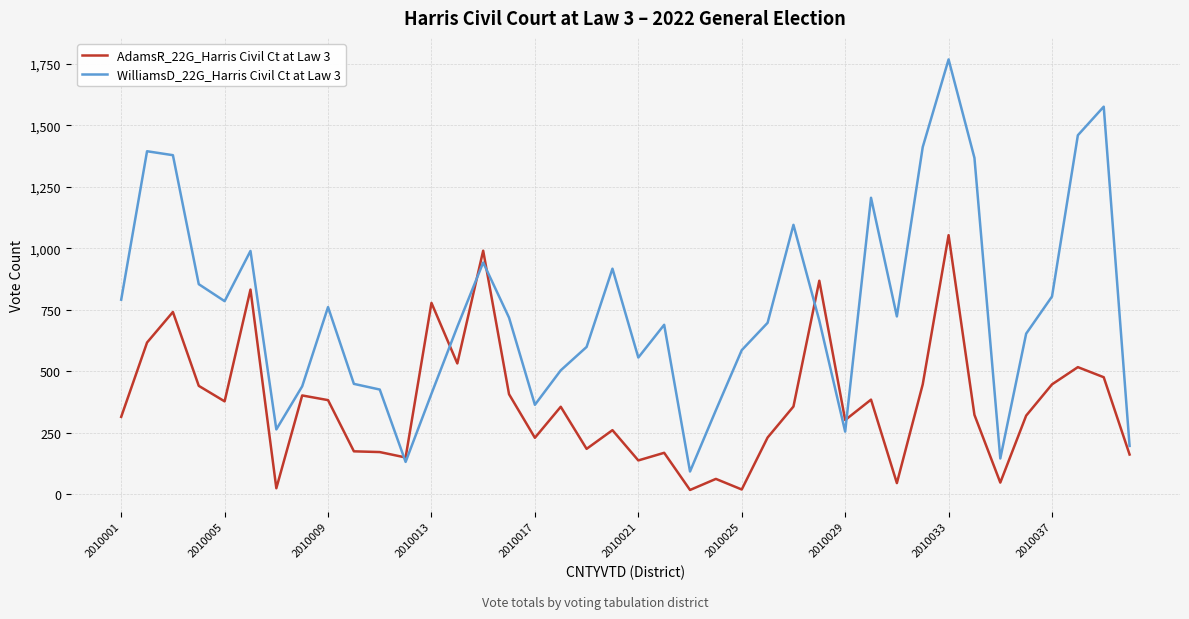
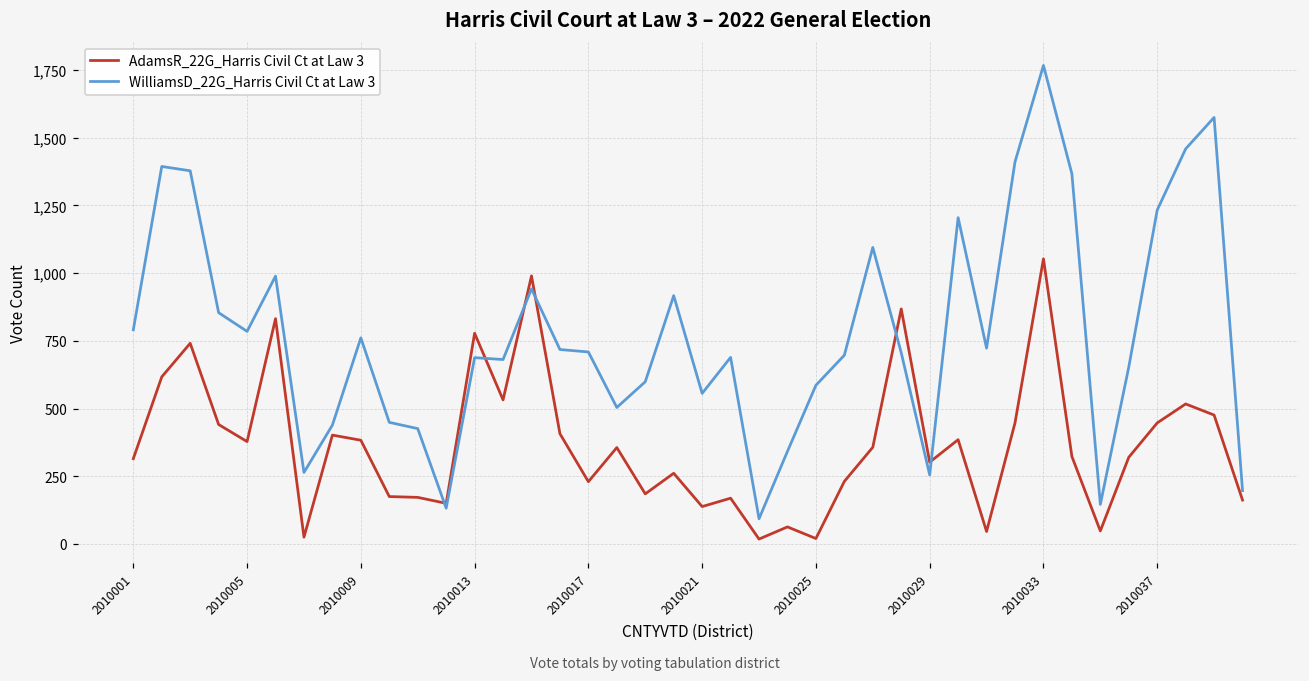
WilliamsD_22G_Harris Civil Ct at Law 3, 2010013: 410 -> 690
WilliamsD_22G_Harris Civil Ct at Law 3, 2010017: 360 -> 710
WilliamsD_22G_Harris Civil Ct at Law 3, 2010037: 800 -> 1,230
